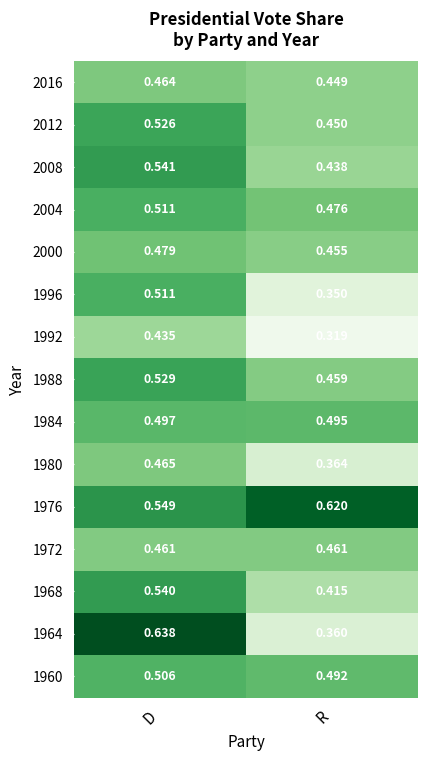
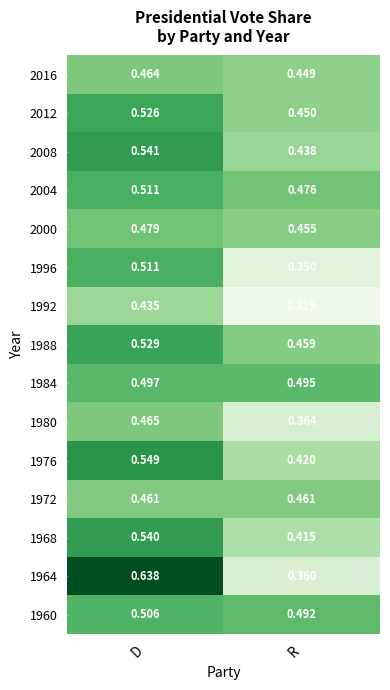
1976, R: 0.620 -> 0.420
